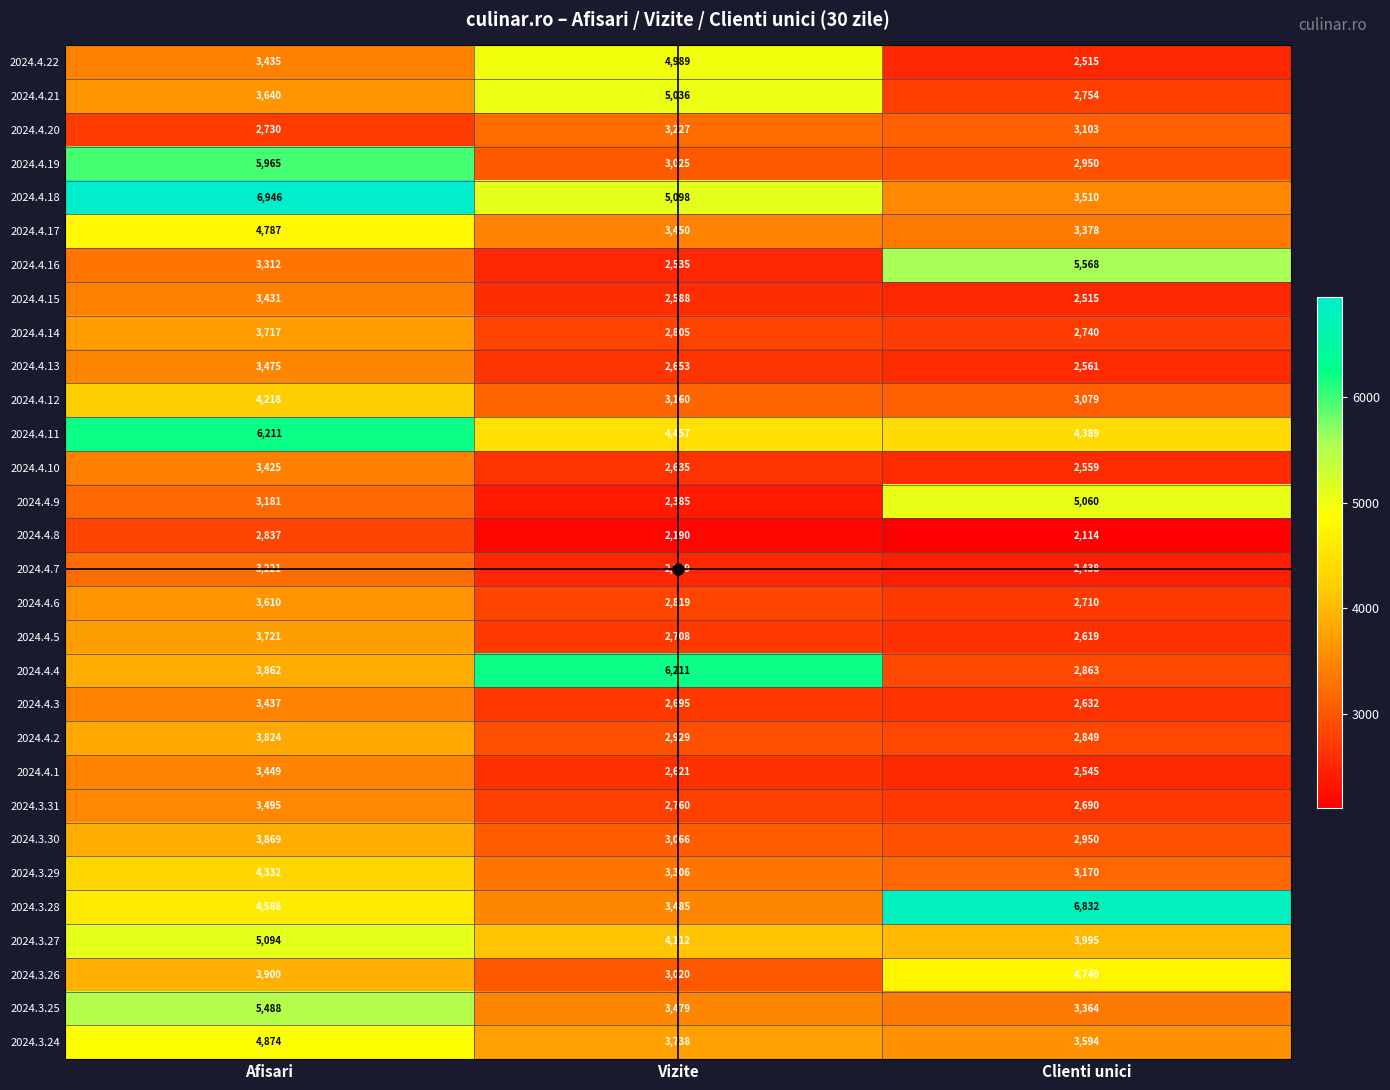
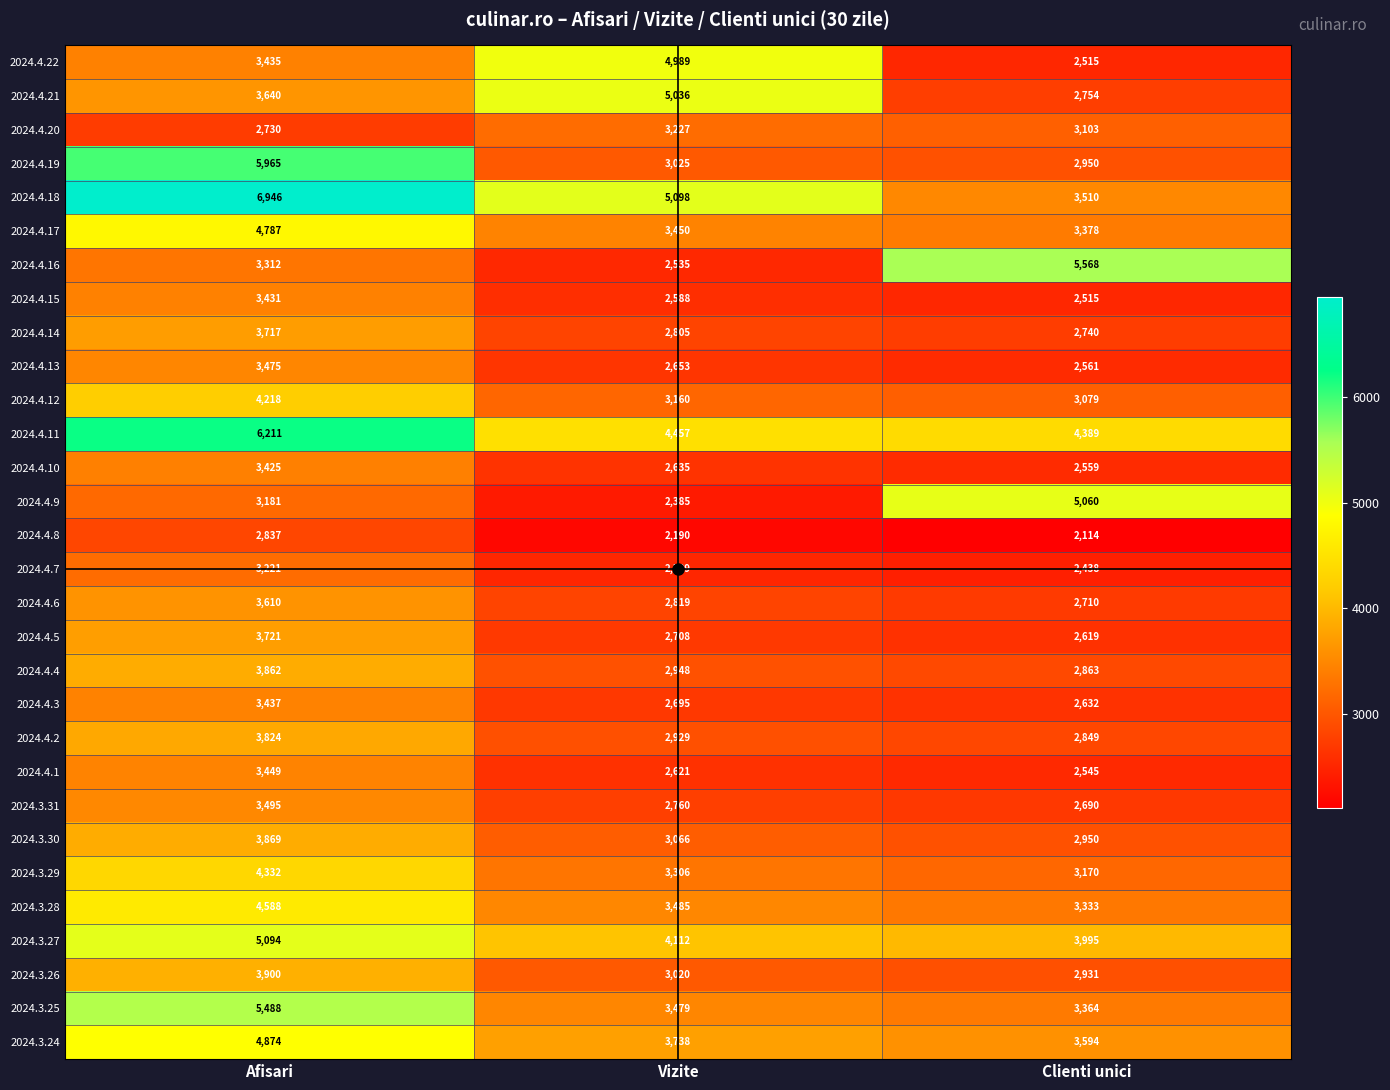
2024.4.4, Vizite: 6,211 -> 2,948
2024.3.28, Clienti unici: 6,832 -> 3,333
2024.3.26, Clienti unici: 4,749 -> 2,931
